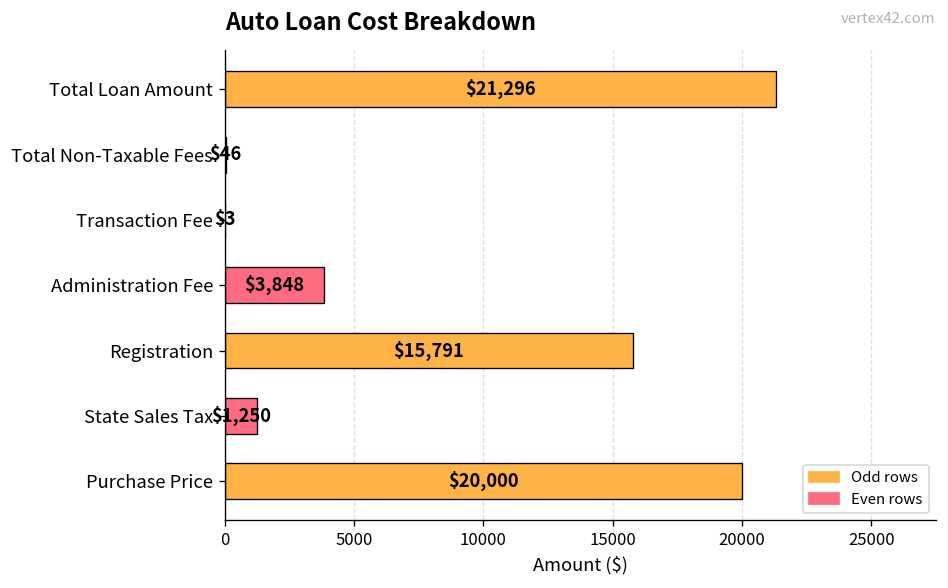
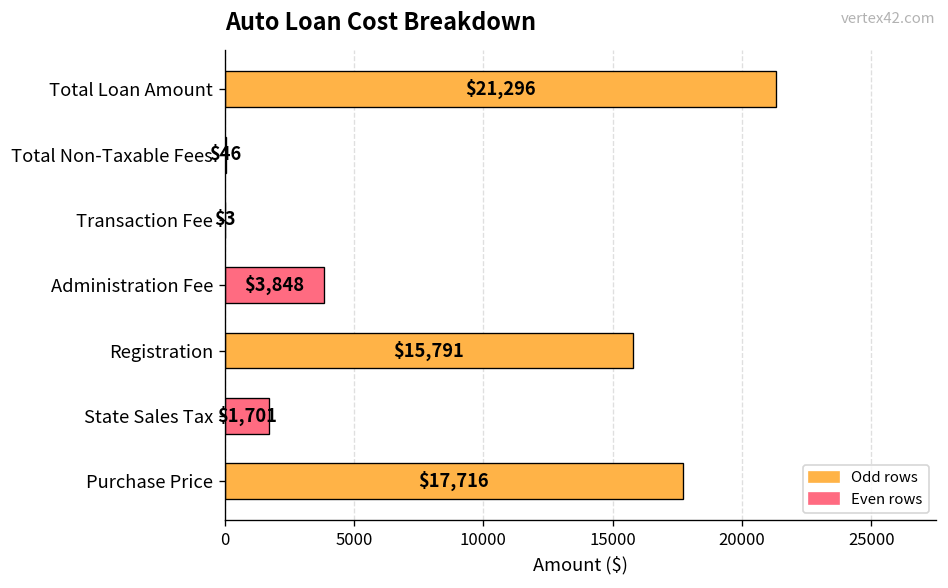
State Sales Tax: $1,250 -> $1,701
Purchase Price: $20,000 -> $17,716
